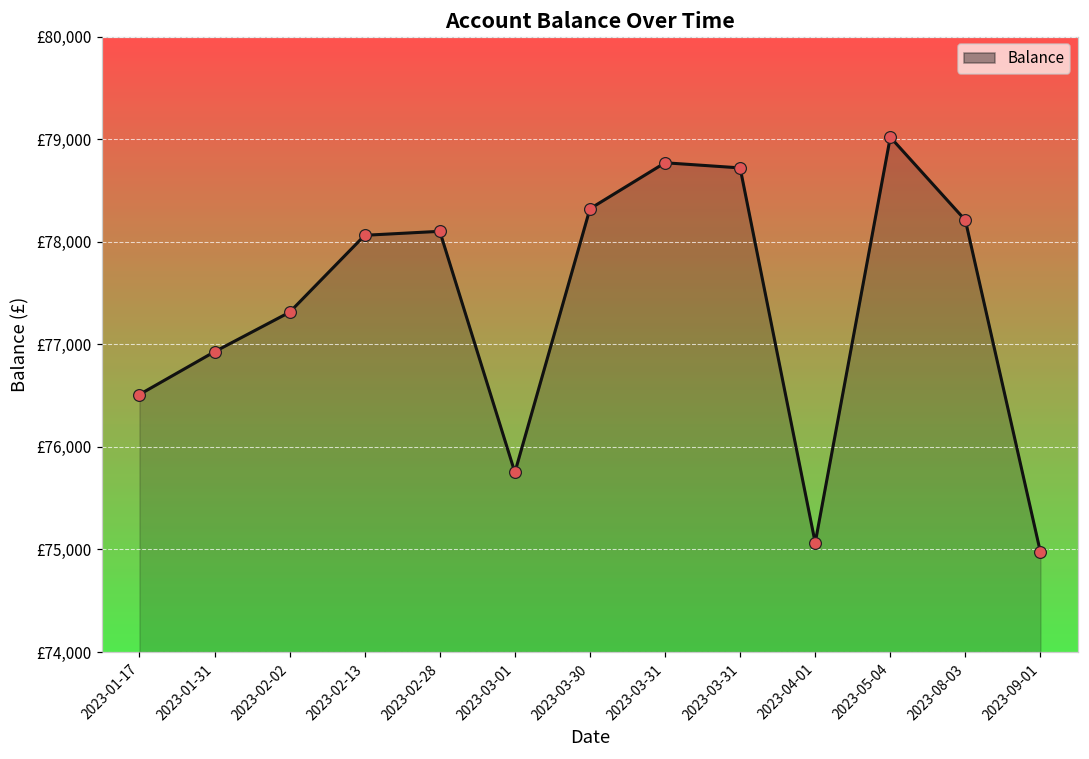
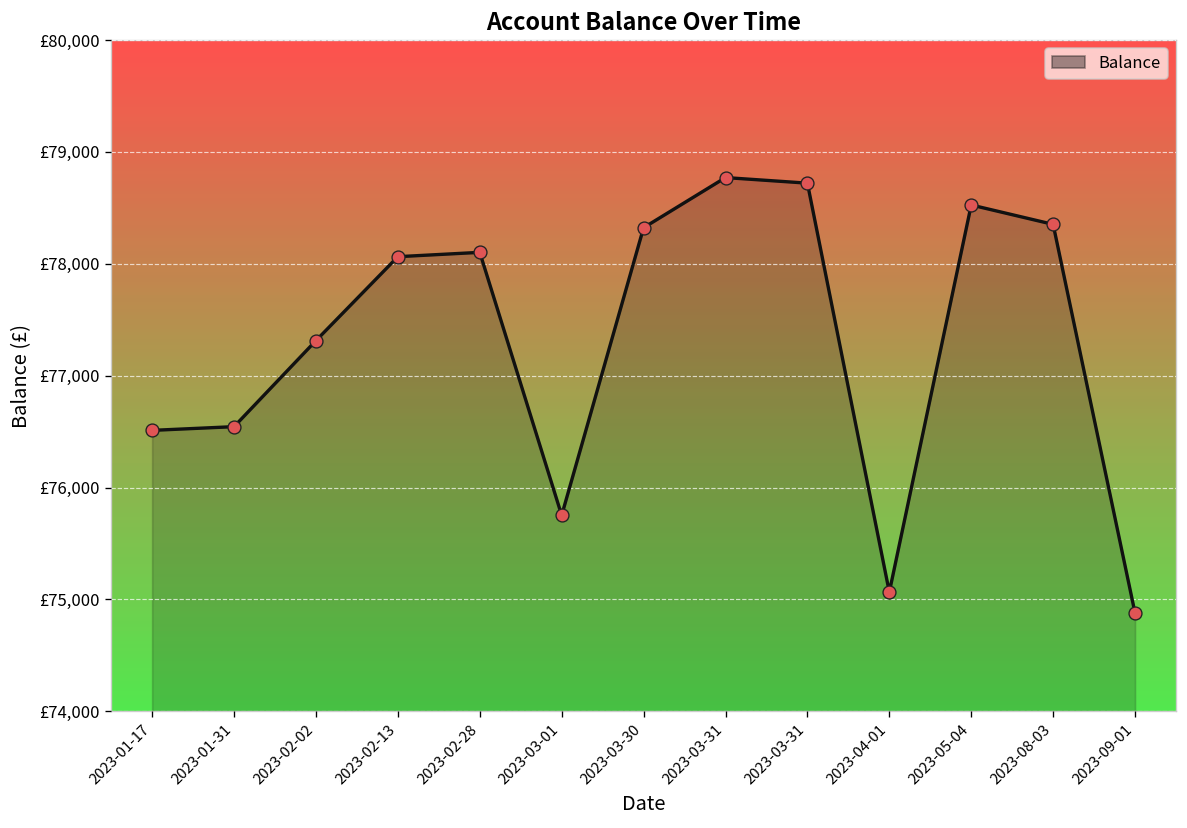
Balance, 2023-01-31: £76,900 -> £76,500
Balance, 2023-05-04: £79,000 -> £78,500
Balance, 2023-08-03: £78,200 -> £78,400
Balance, 2023-09-01: £75,000 -> £74,900
